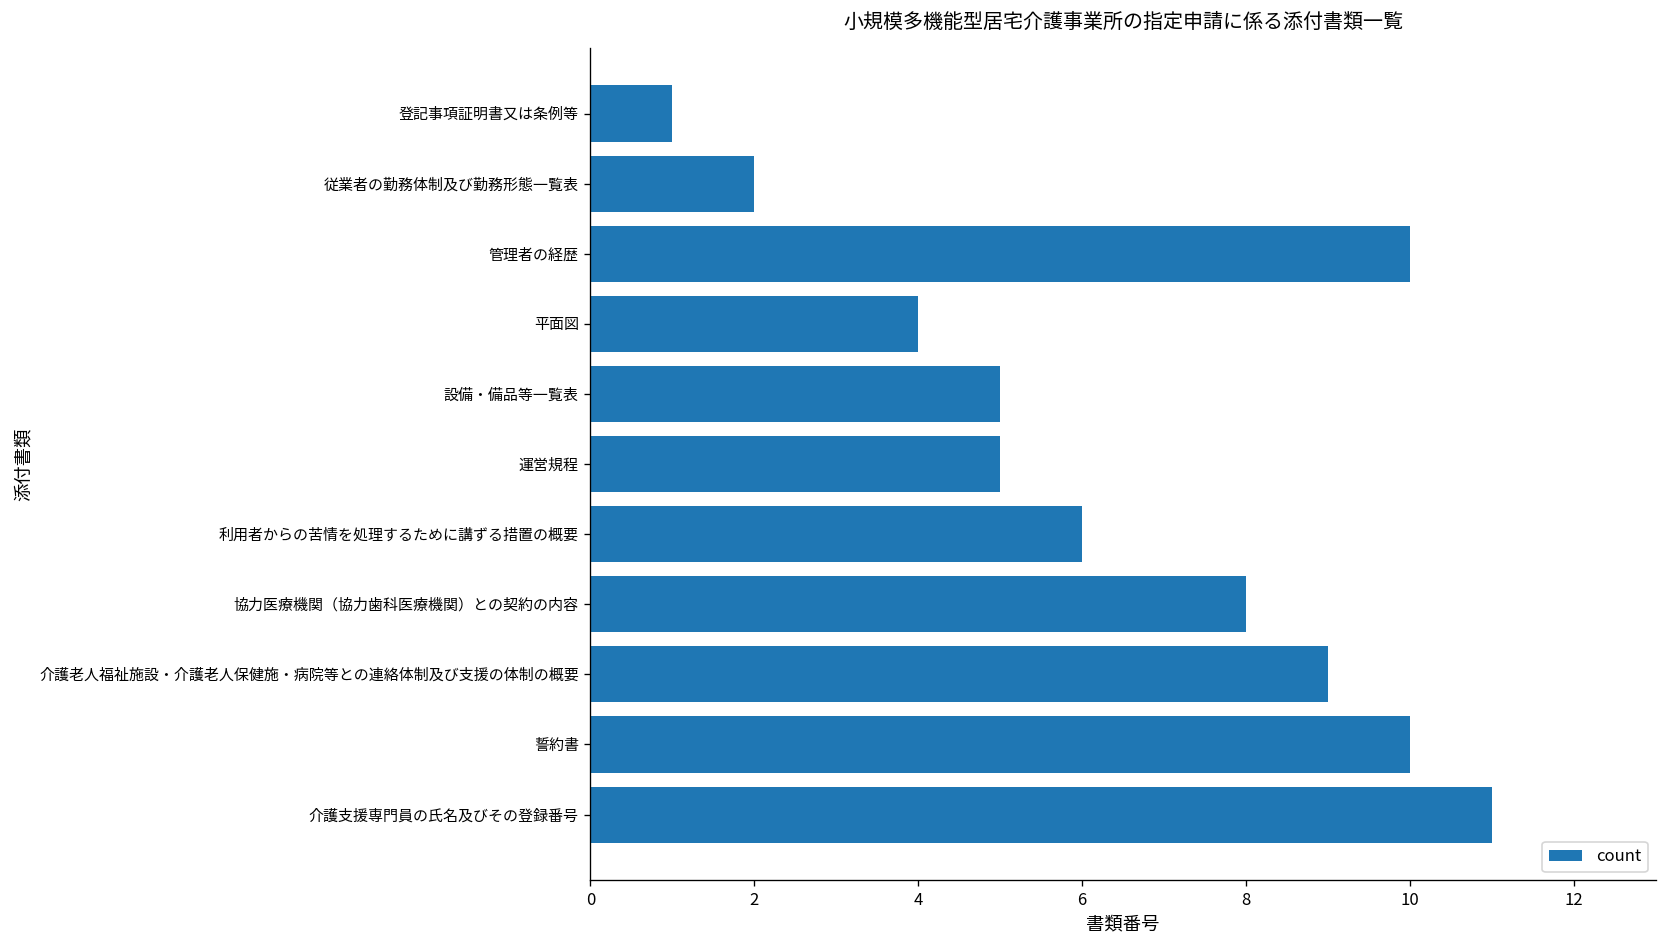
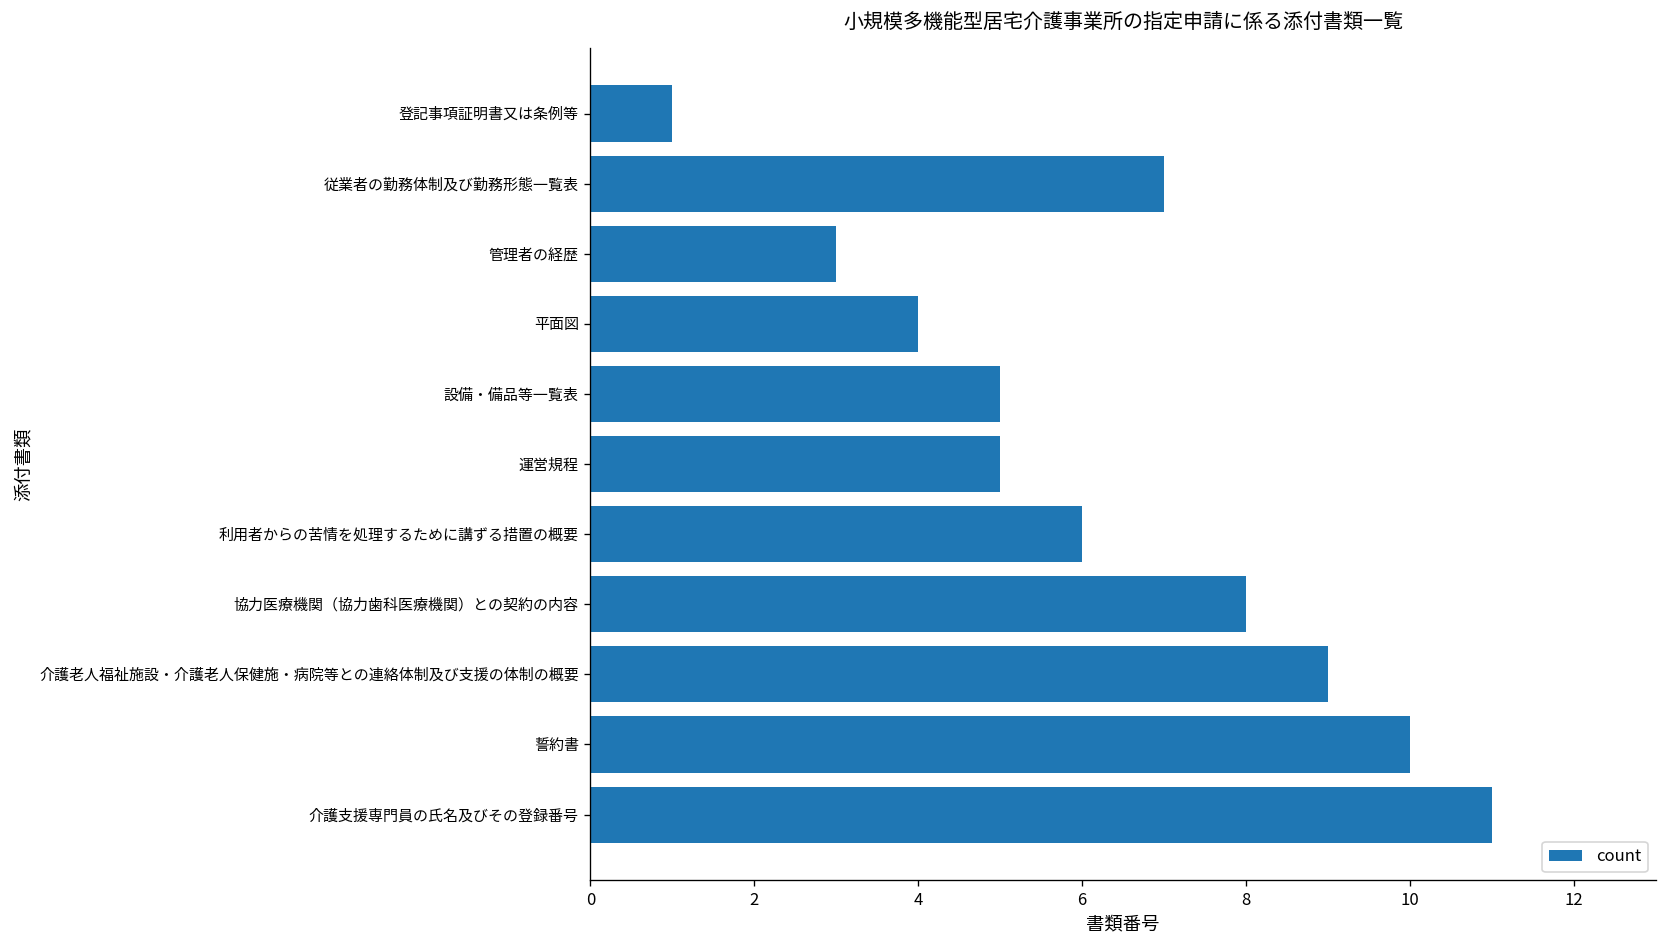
従業者の勤務体制及び勤務形態一覧表: 2 -> 7
管理者の経歴: 10 -> 3
